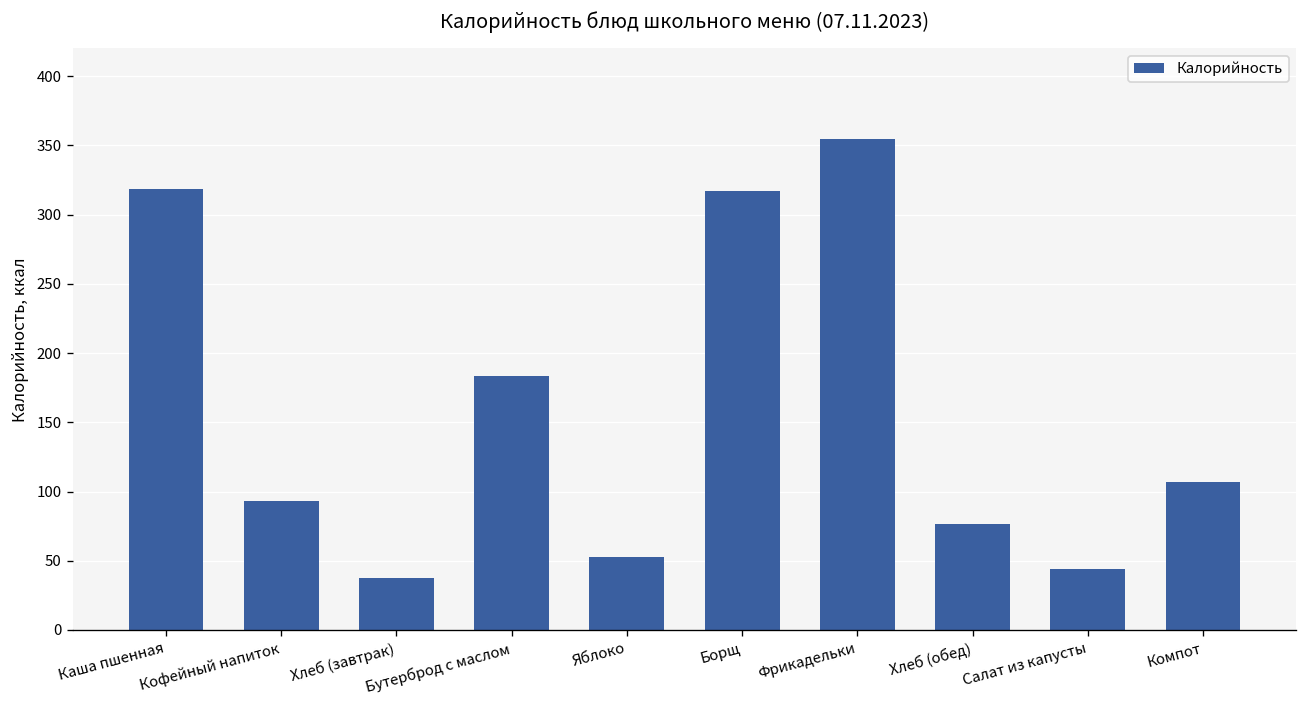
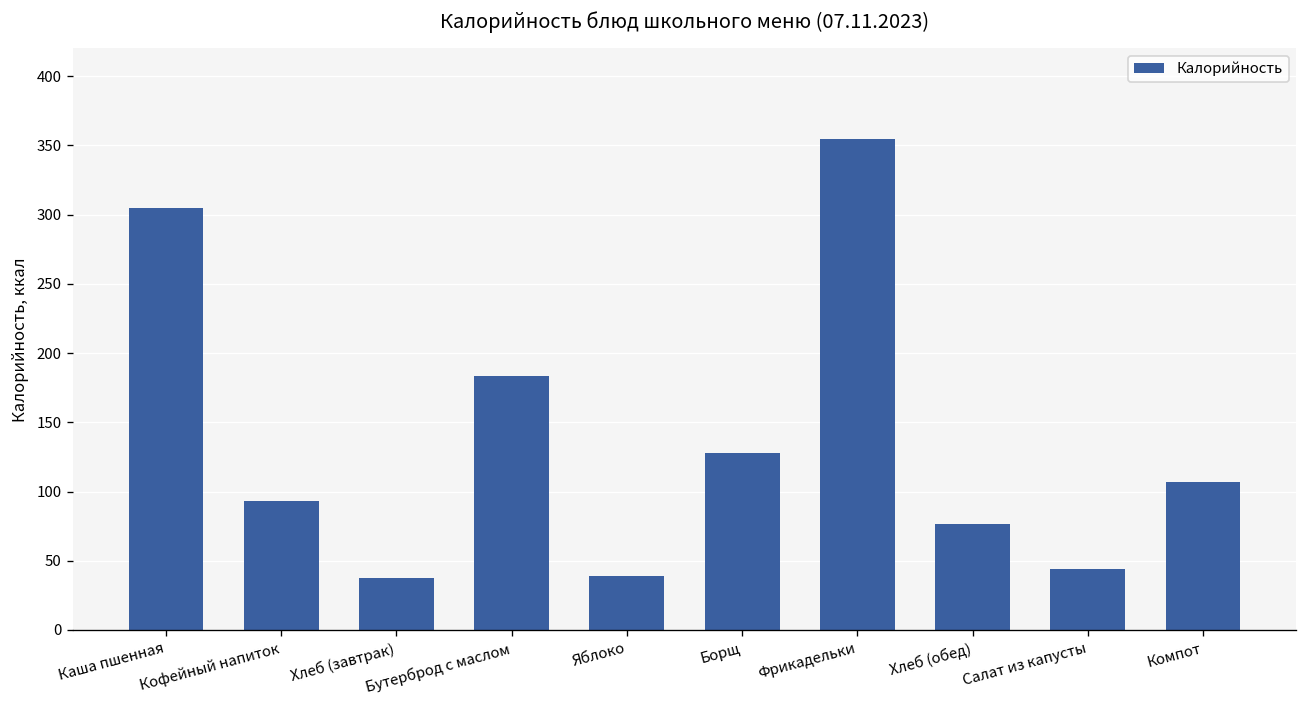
Каша пшенная: 319 -> 305
Яблоко: 53 -> 39
Борщ: 317 -> 128
